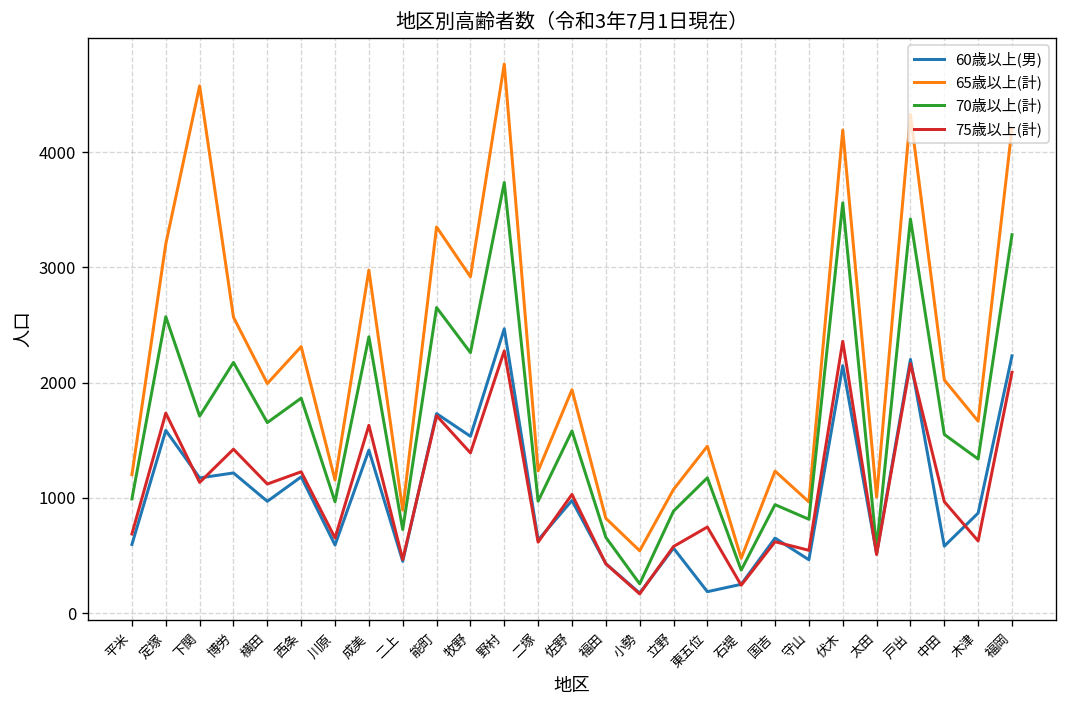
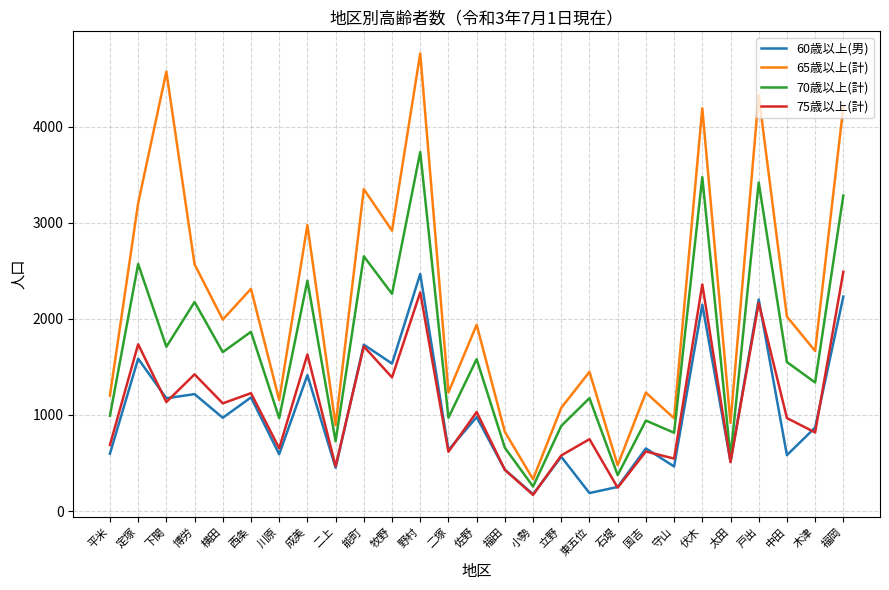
65歳以上(計), 小勢: 500 -> 300
70歳以上(計), 伏木: 3600 -> 3500
65歳以上(計), 太田: 1000 -> 900
75歳以上(計), 木津: 600 -> 800
75歳以上(計), 福岡: 2100 -> 2500
